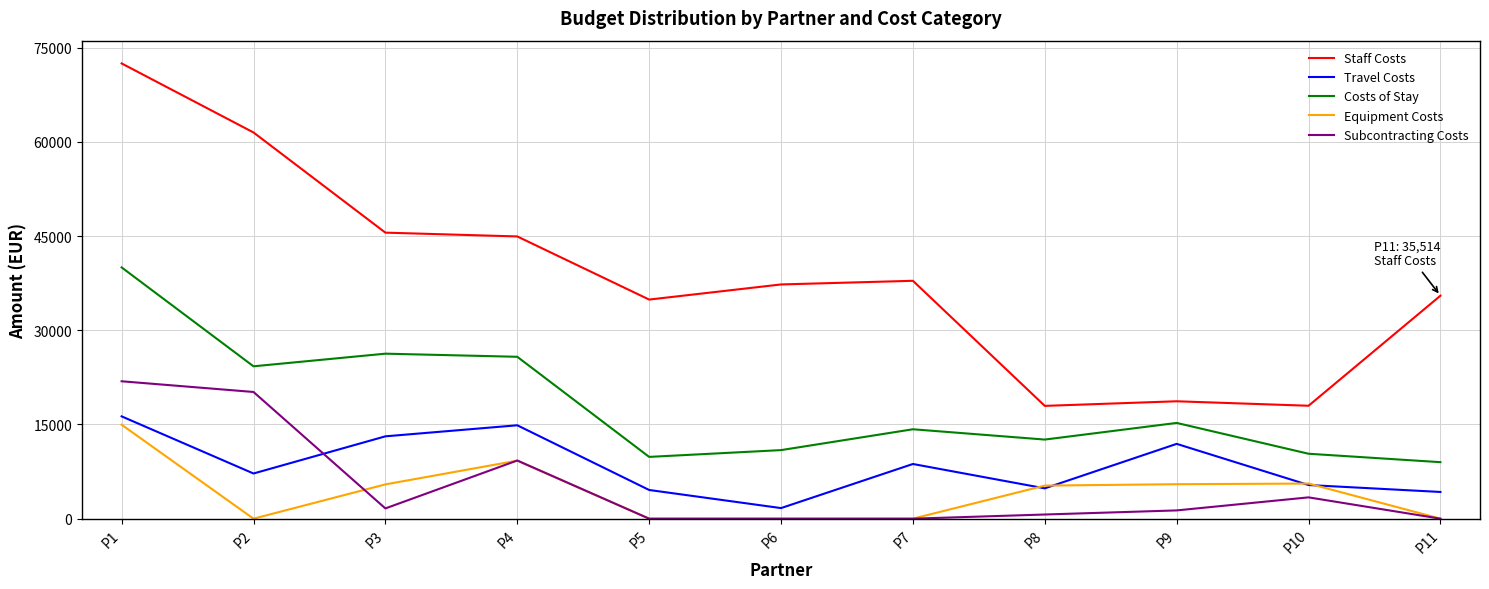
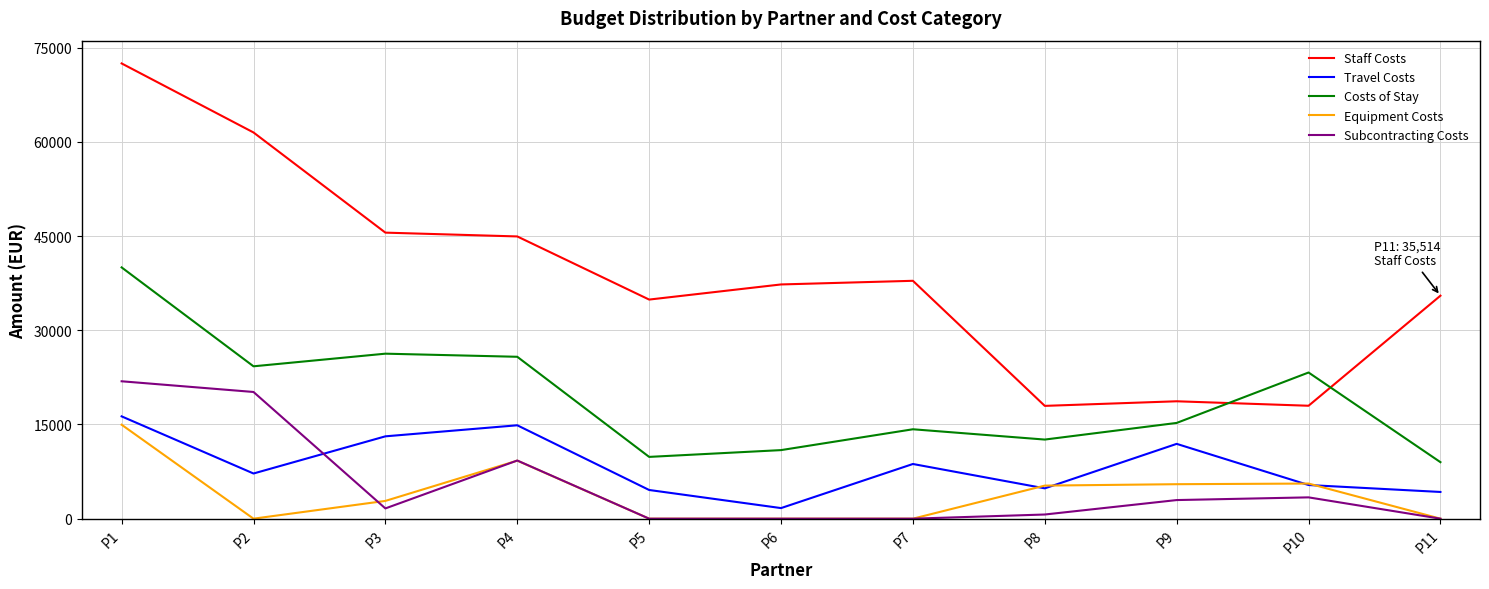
Equipment Costs, P3: 5000 -> 3000
Subcontracting Costs, P9: 1000 -> 3000
Costs of Stay, P10: 10000 -> 23000
